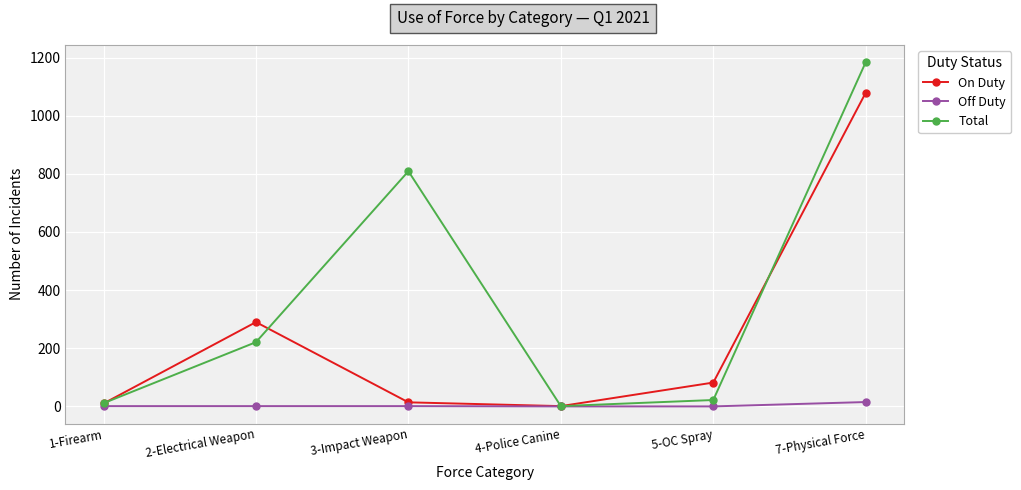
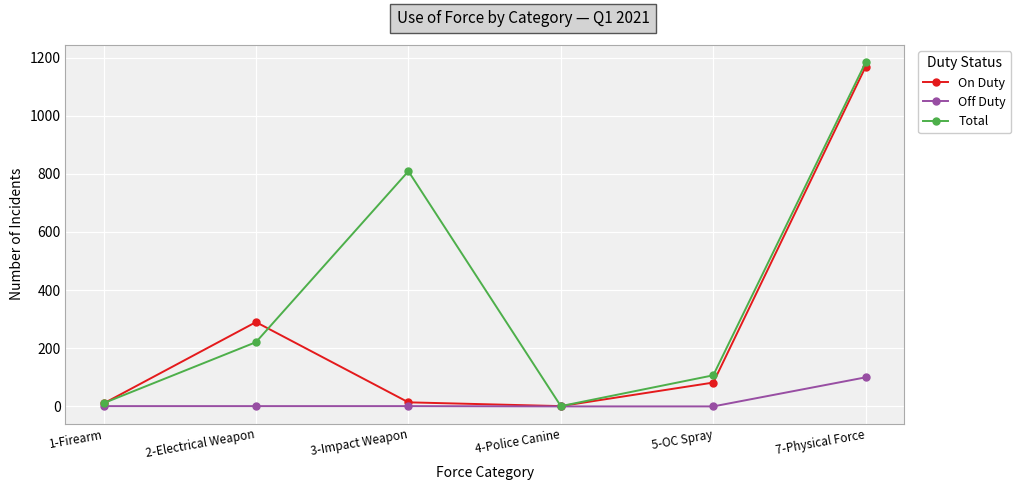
Total, 5-OC Spray: 20 -> 110
On Duty, 7-Physical Force: 1080 -> 1170
Off Duty, 7-Physical Force: 20 -> 100
